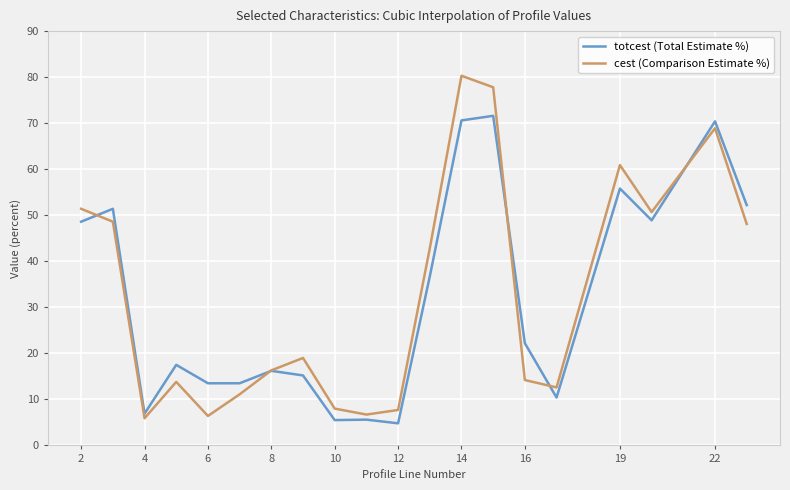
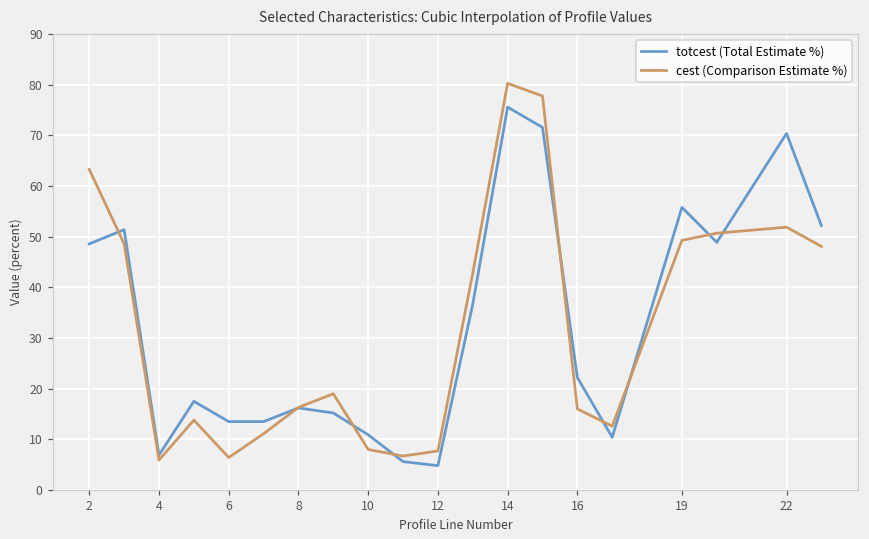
cest (Comparison Estimate %), 2: 51 -> 63
totcest (Total Estimate %), 10: 6 -> 11
totcest (Total Estimate %), 14: 71 -> 76
cest (Comparison Estimate %), 16: 14 -> 16
cest (Comparison Estimate %), 19: 61 -> 49
cest (Comparison Estimate %), 22: 69 -> 52
